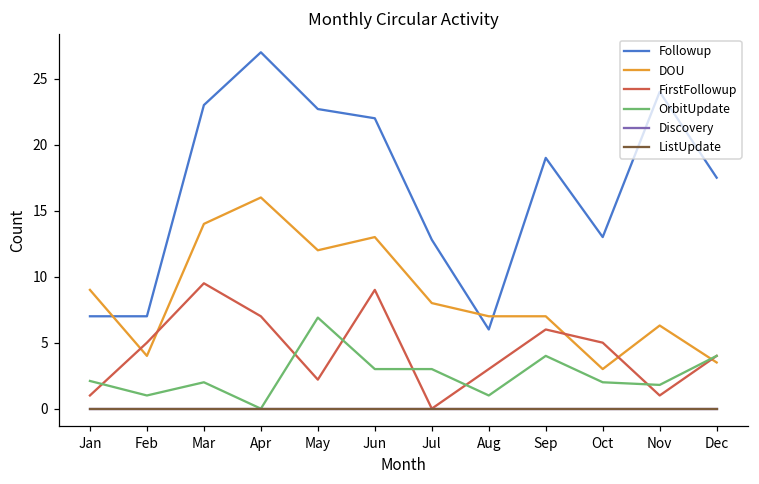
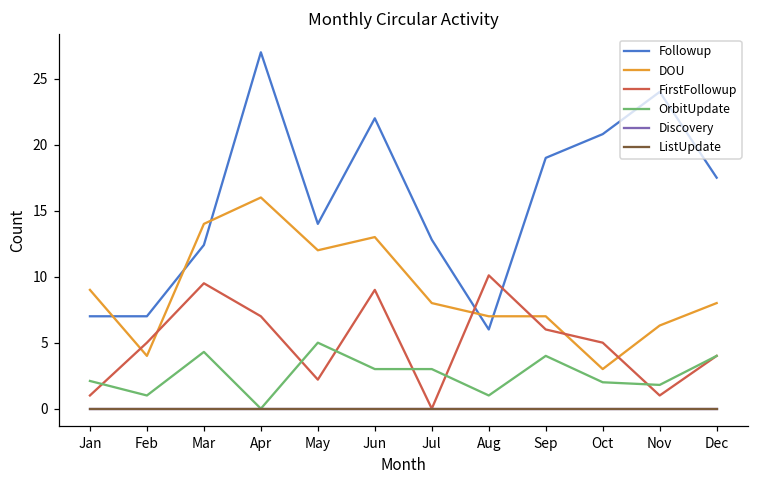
Followup, Mar: 23.0 -> 12.4
OrbitUpdate, Mar: 2.0 -> 4.3
Followup, May: 22.7 -> 14.0
OrbitUpdate, May: 6.9 -> 5.0
FirstFollowup, Aug: 3.0 -> 10.1
Followup, Oct: 13.0 -> 20.8
DOU, Dec: 3.5 -> 8.0
